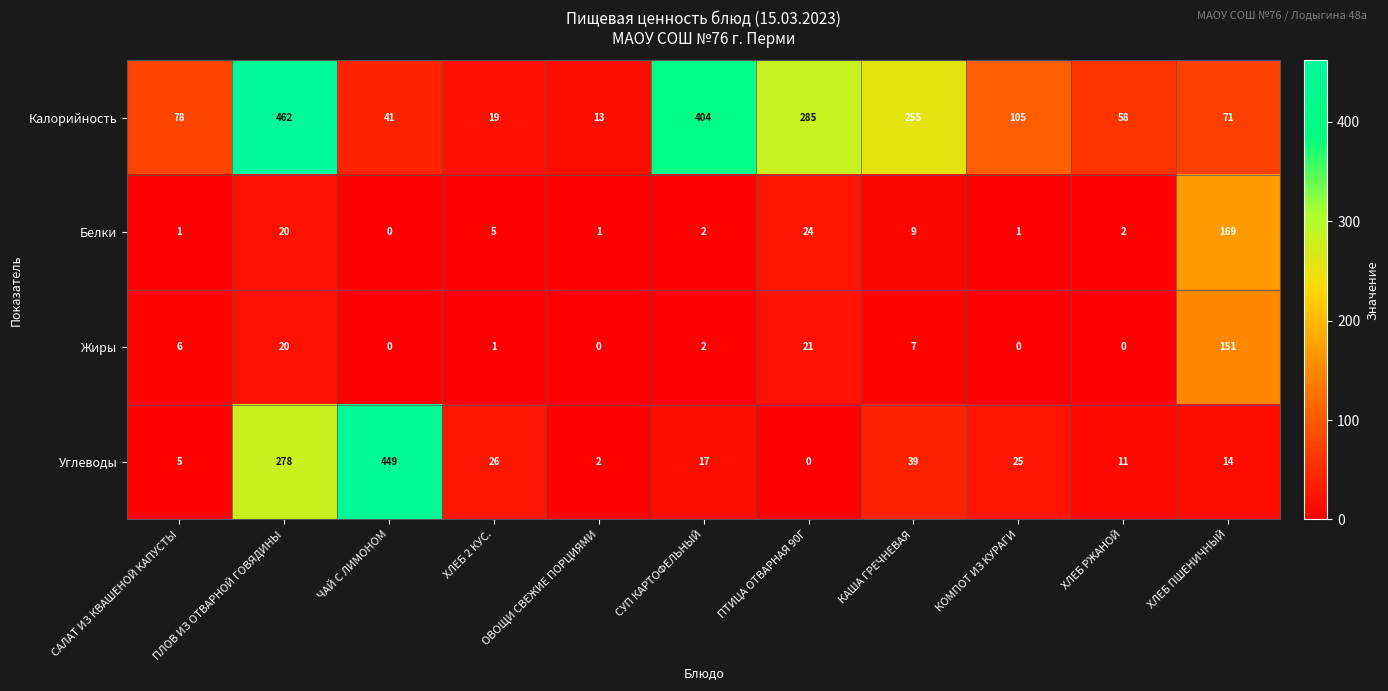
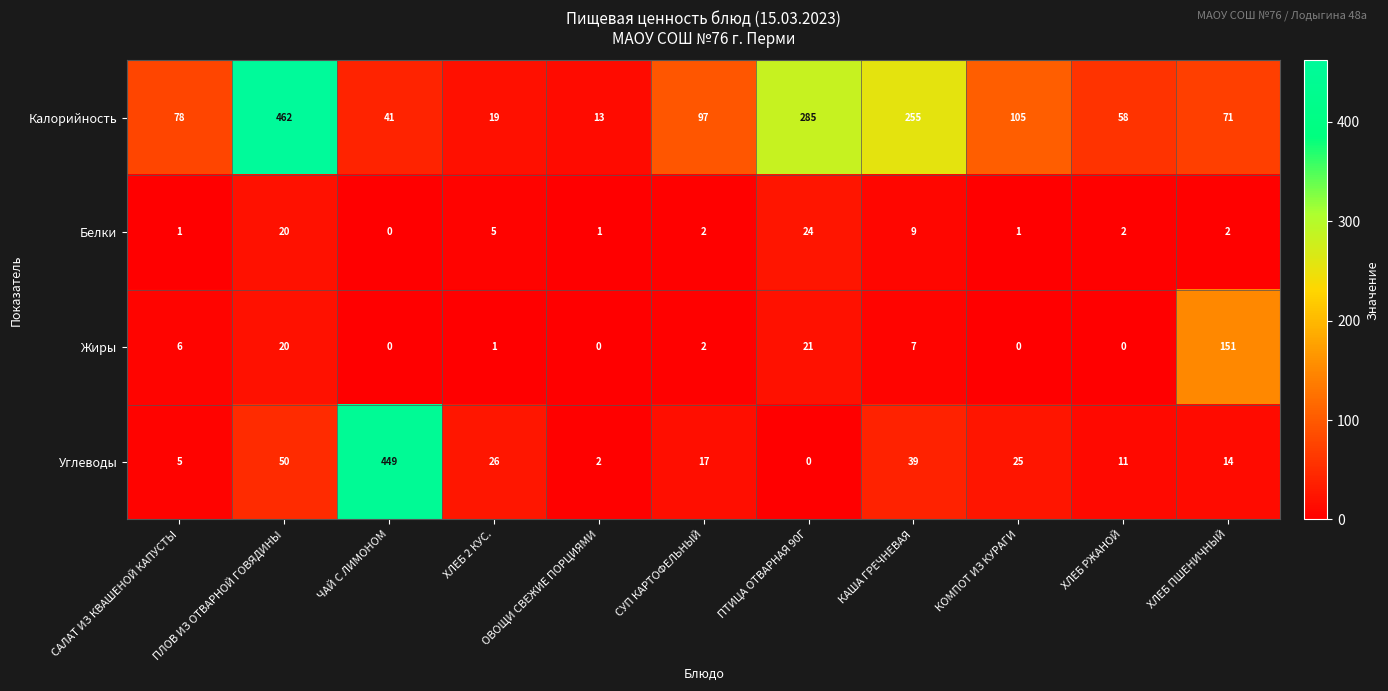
Калорийность, СУП КАРТОФЕЛЬНЫЙ: 404 -> 97
Белки, ХЛЕБ ПШЕНИЧНЫЙ: 169 -> 2
Углеводы, ПЛОВ ИЗ ОТВАРНОЙ ГОВЯДИНЫ: 278 -> 50
